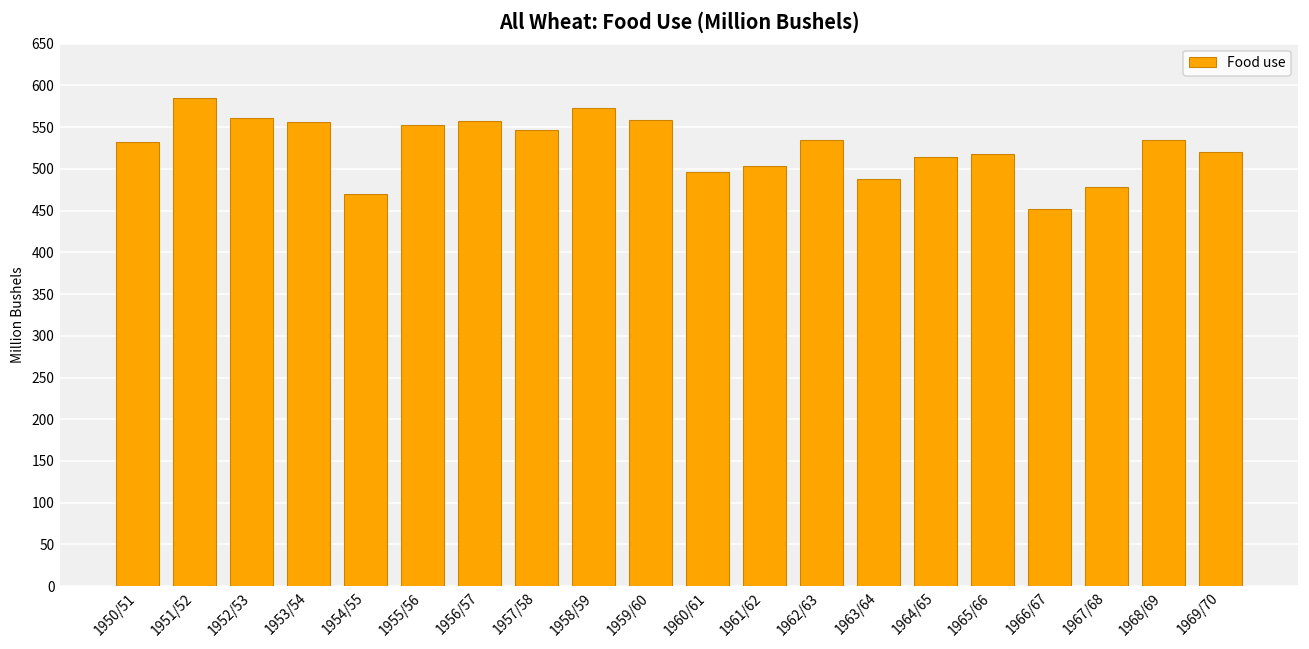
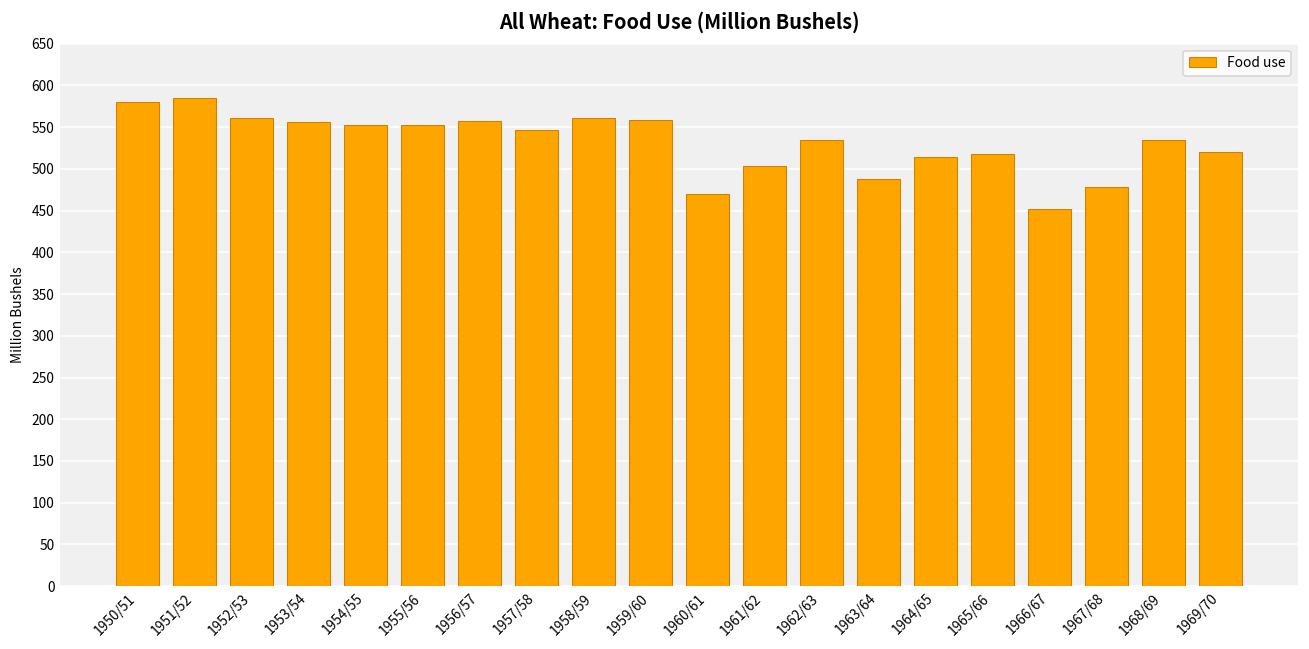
1950/51: 530 -> 580
1954/55: 470 -> 550
1958/59: 570 -> 560
1960/61: 500 -> 470
